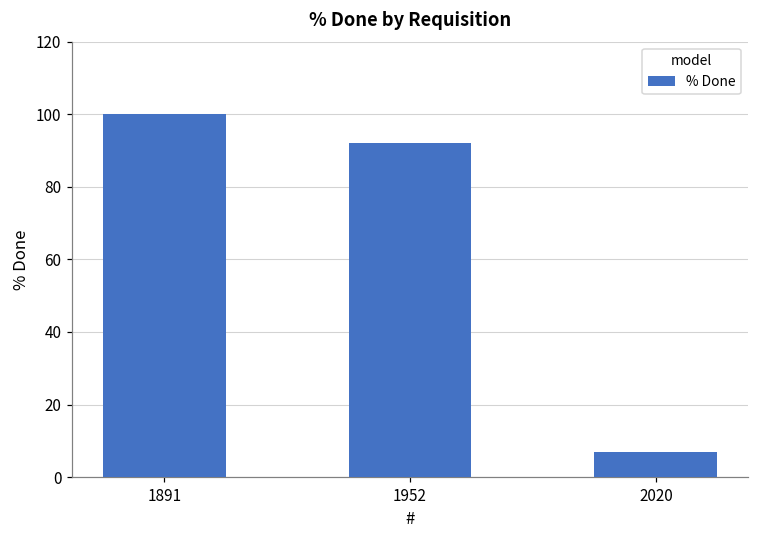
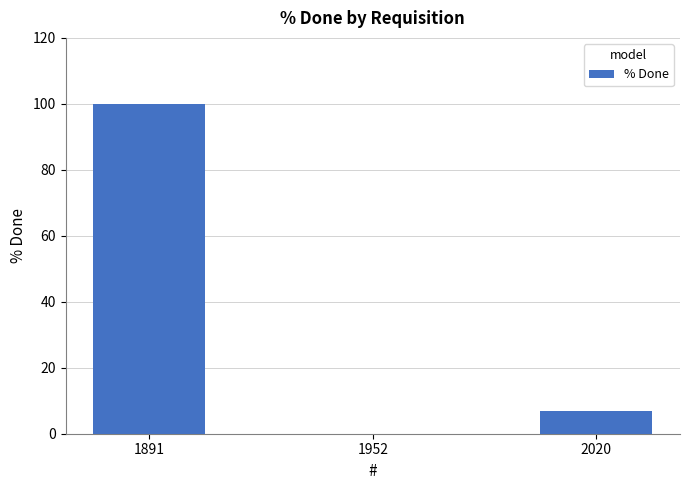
1952: 92 -> 0
